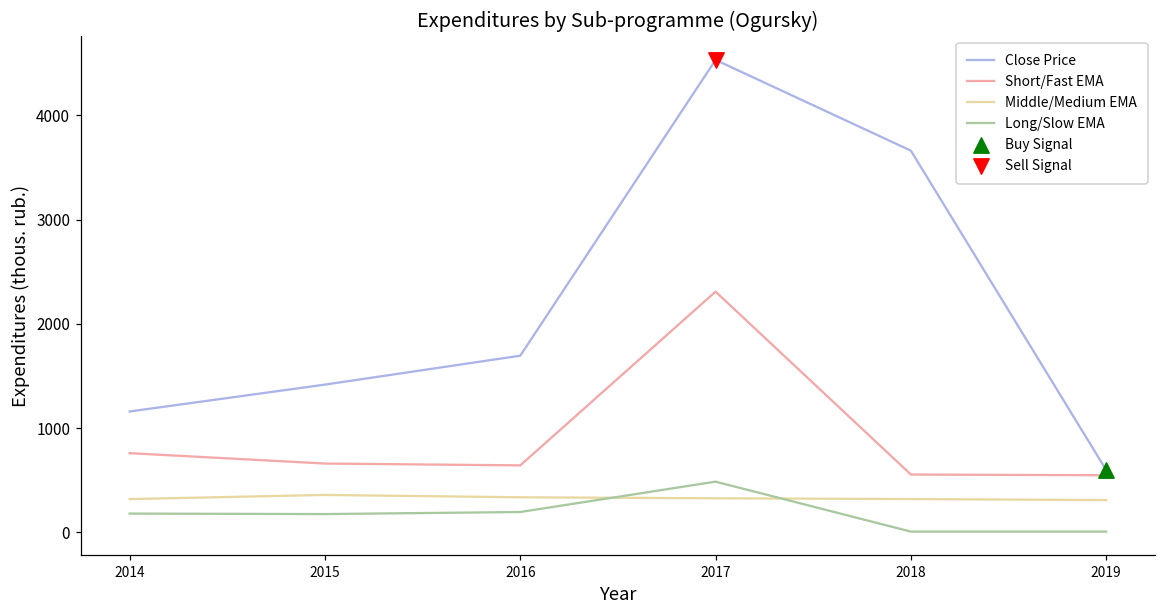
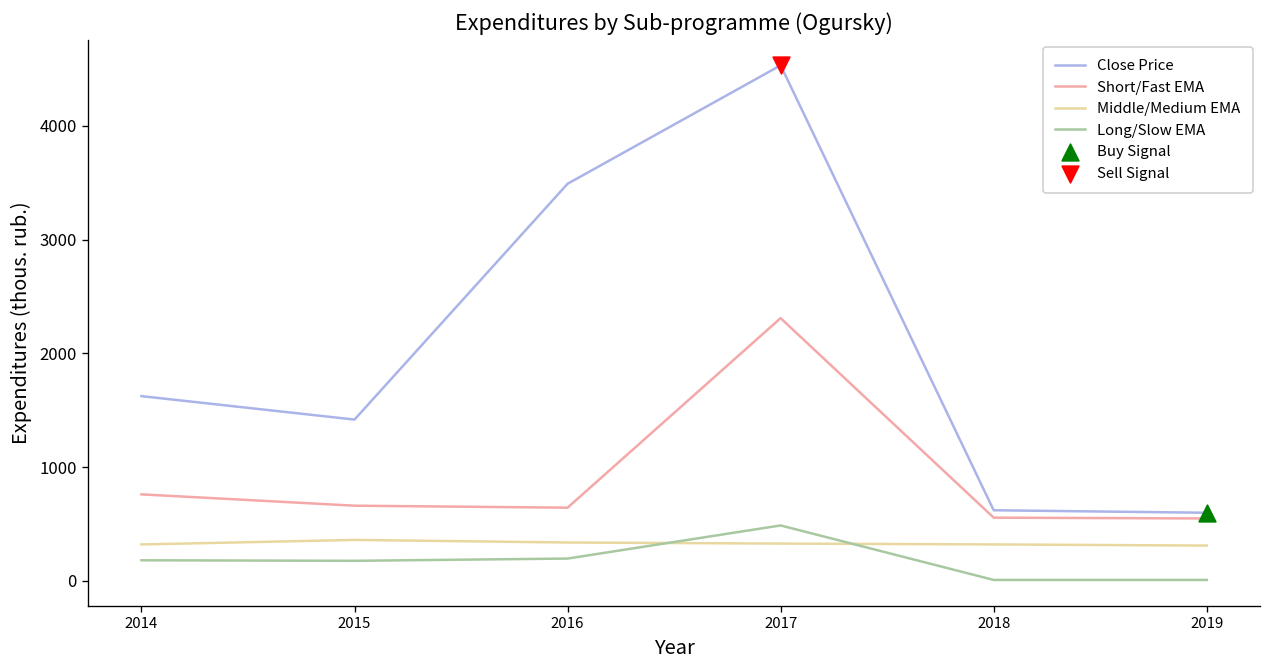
Close Price, 2014: 1200 -> 1600
Close Price, 2016: 1700 -> 3500
Close Price, 2018: 3700 -> 600
